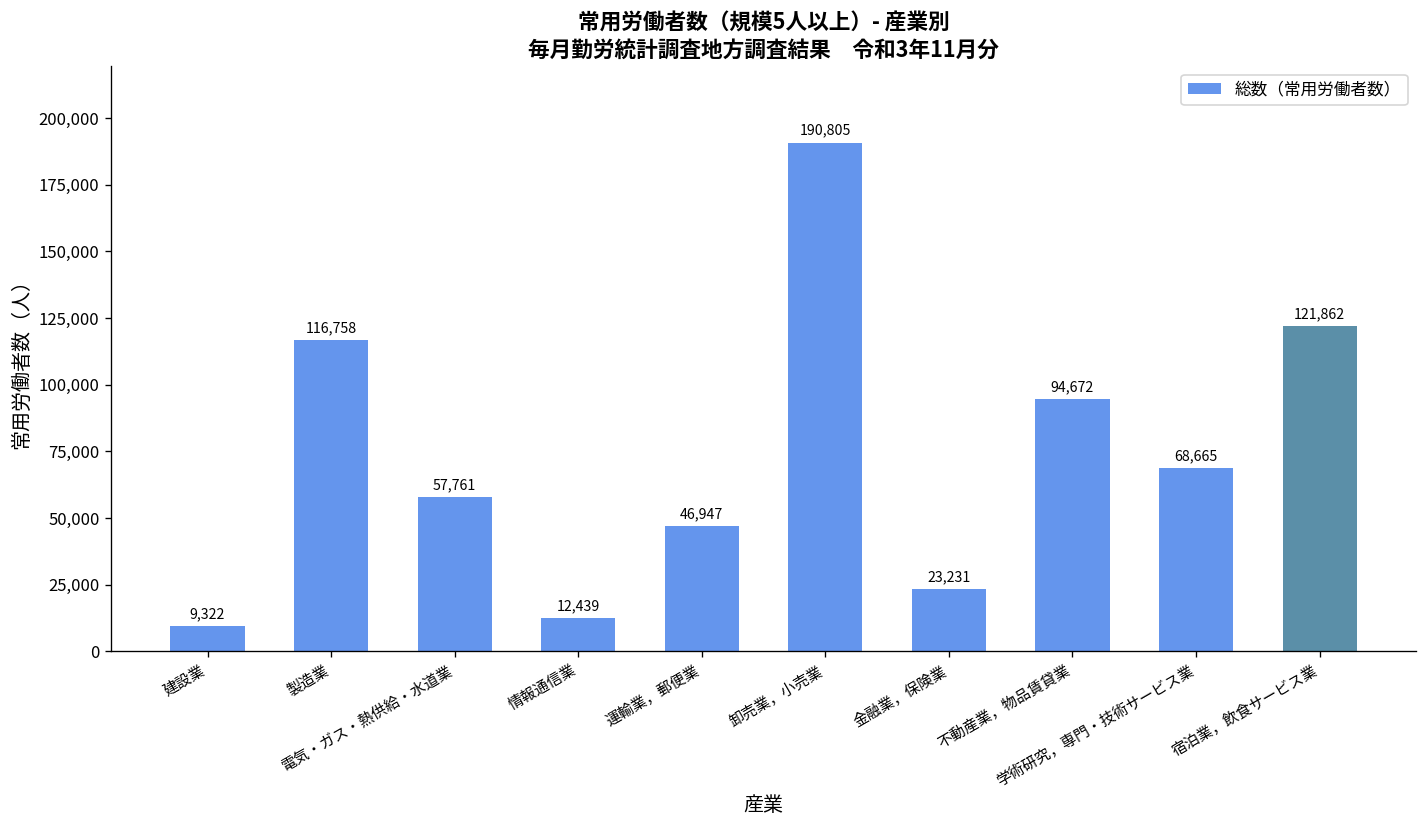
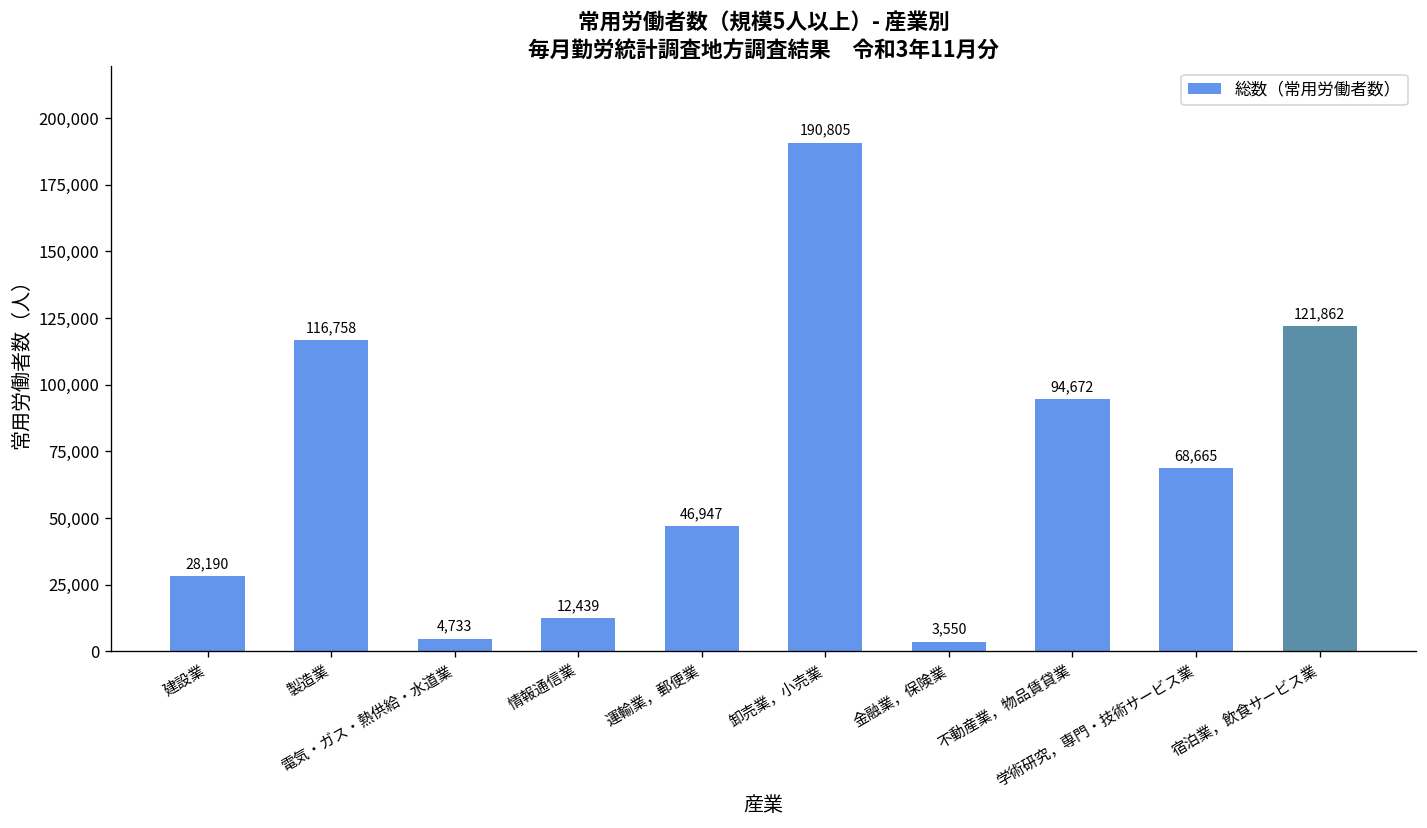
建設業: 9,322 -> 28,190
電気・ガス・熱供給・水道業: 57,761 -> 4,733
金融業，保険業: 23,231 -> 3,550
